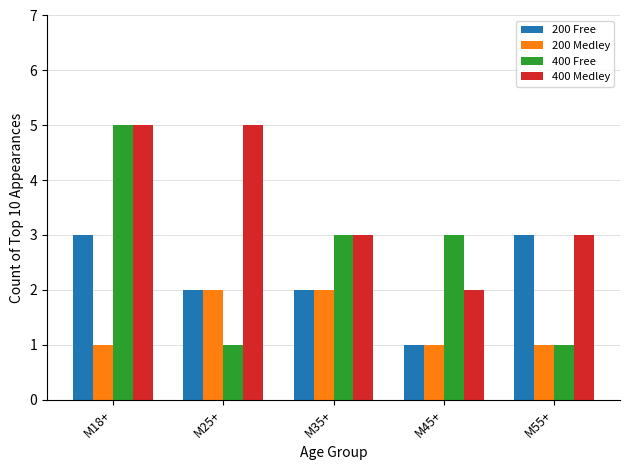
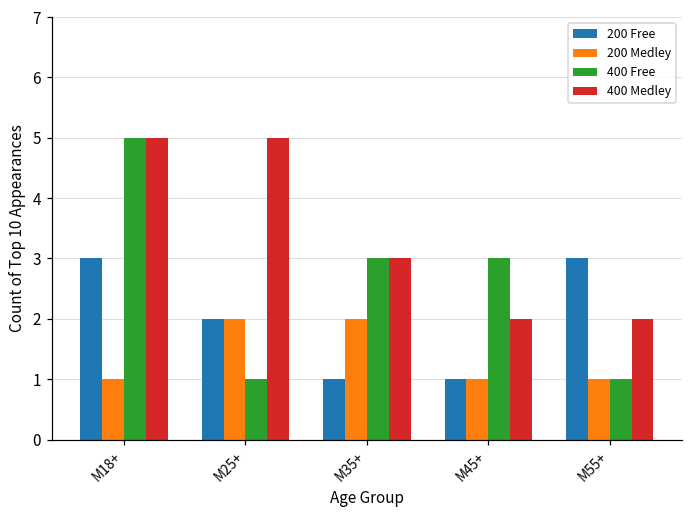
200 Free, M35+: 2 -> 1
400 Medley, M55+: 3 -> 2
